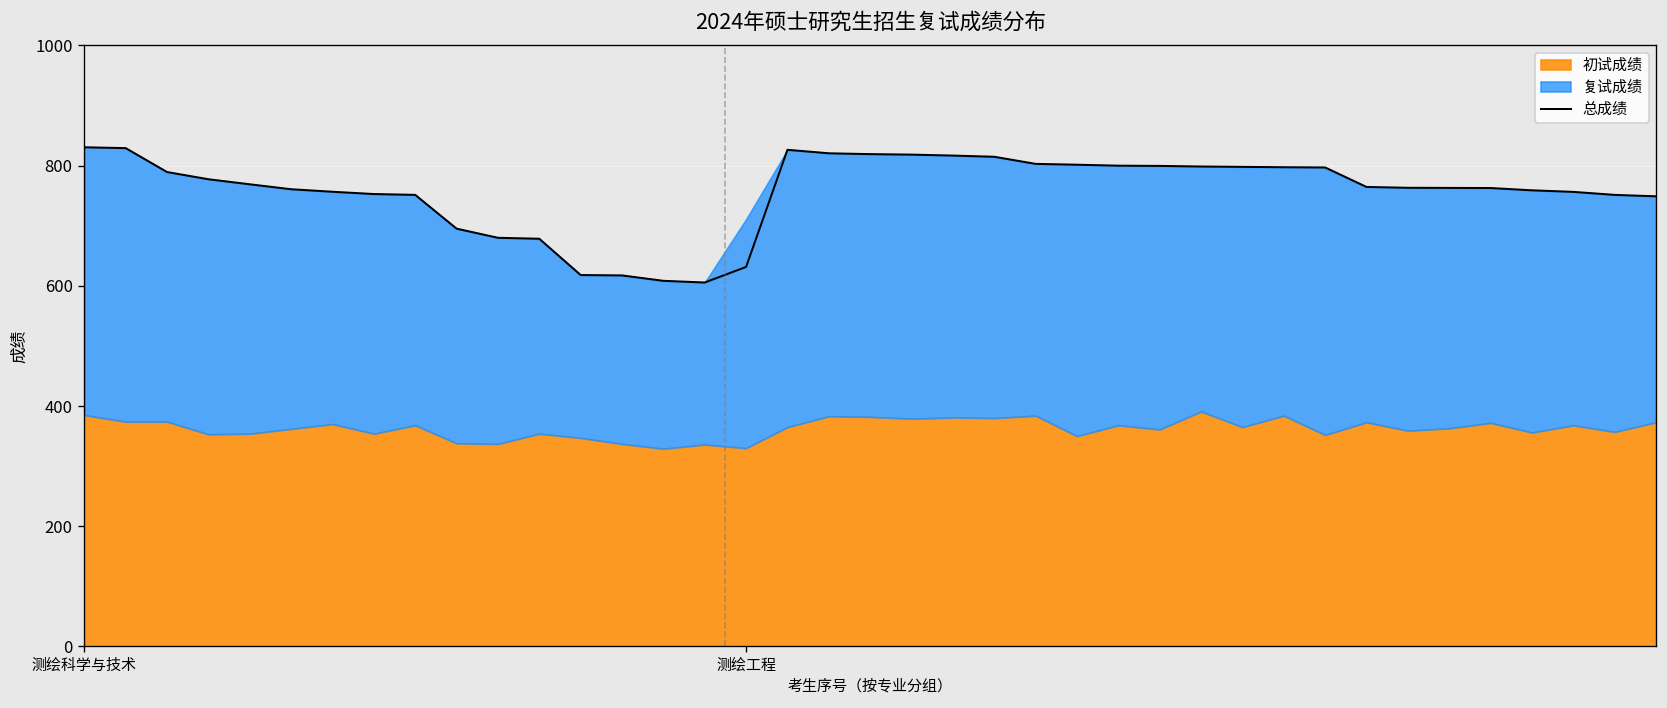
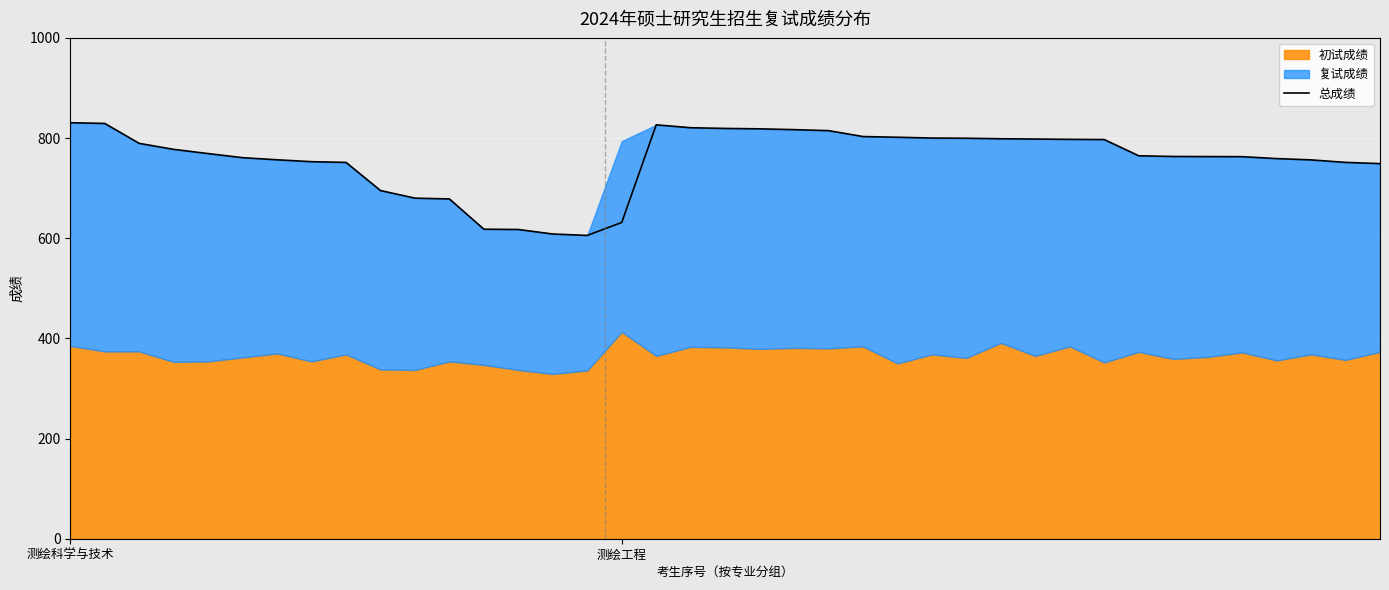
初试成绩, 测绘工程: 330 -> 410
